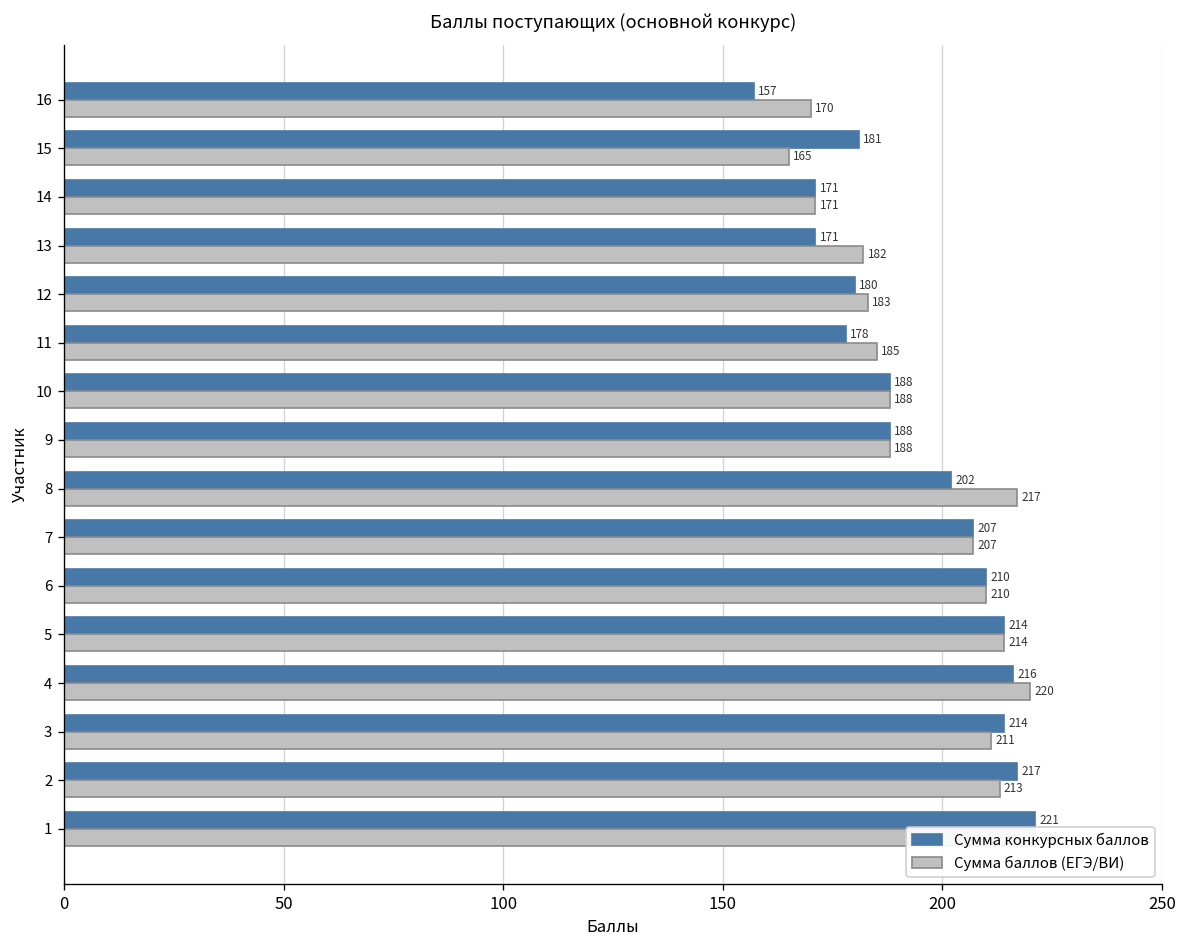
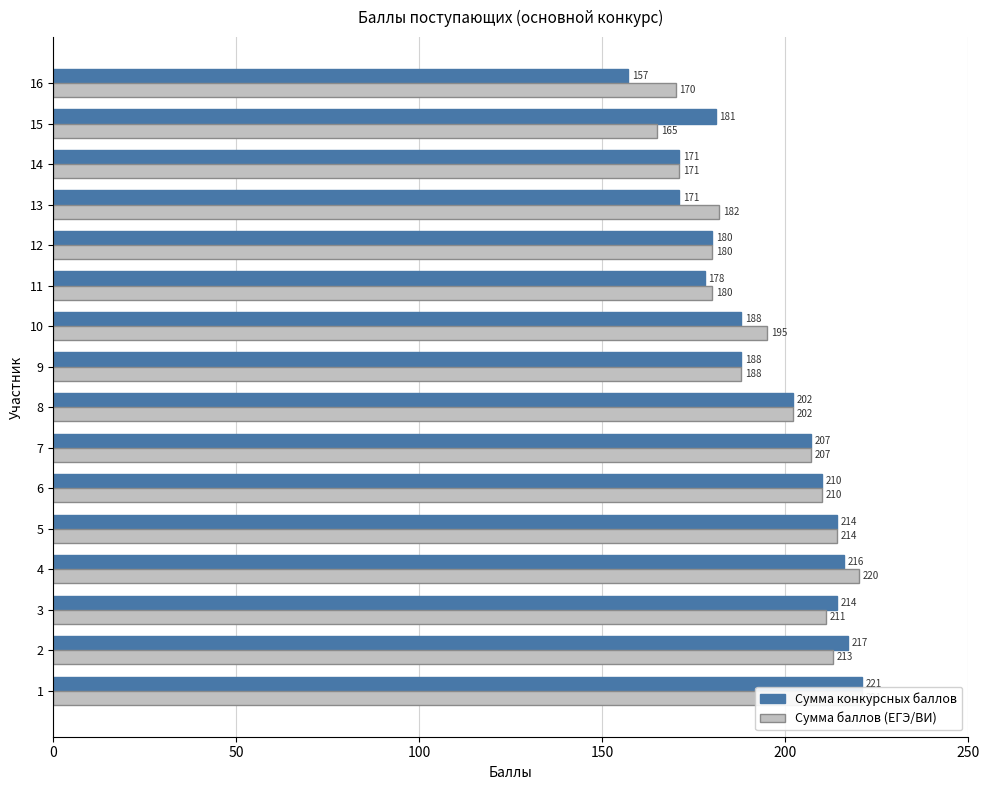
Сумма баллов (ЕГЭ/ВИ), 12: 183 -> 180
Сумма баллов (ЕГЭ/ВИ), 11: 185 -> 180
Сумма баллов (ЕГЭ/ВИ), 10: 188 -> 195
Сумма баллов (ЕГЭ/ВИ), 8: 217 -> 202
